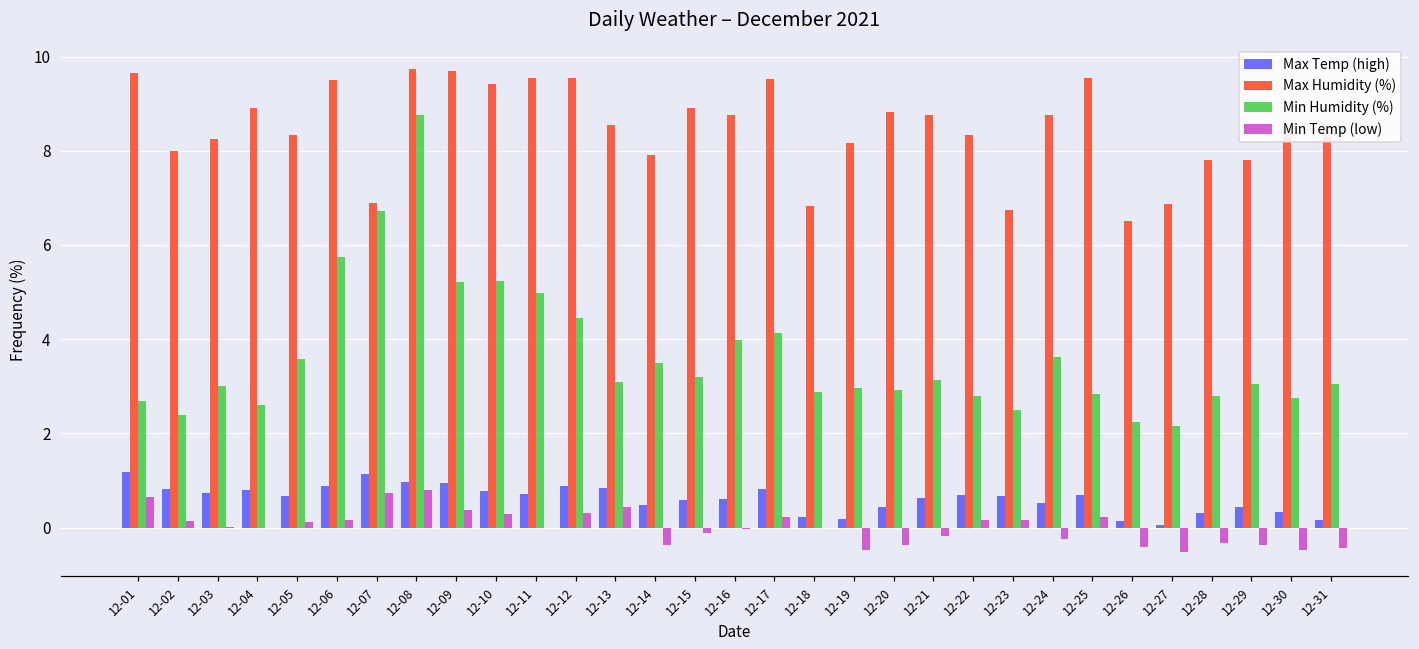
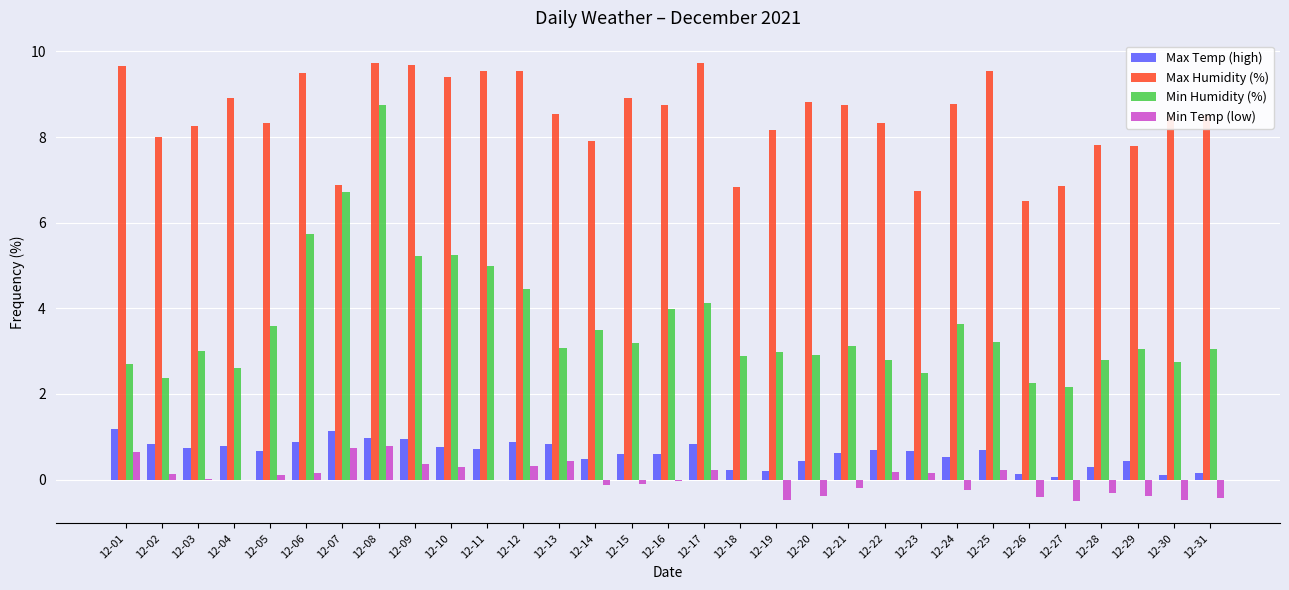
Min Temp (low), 12-14: -0.4 -> -0.1
Max Humidity (%), 12-17: 9.5 -> 9.7
Min Humidity (%), 12-25: 2.8 -> 3.2
Max Temp (high), 12-30: 0.3 -> 0.1
